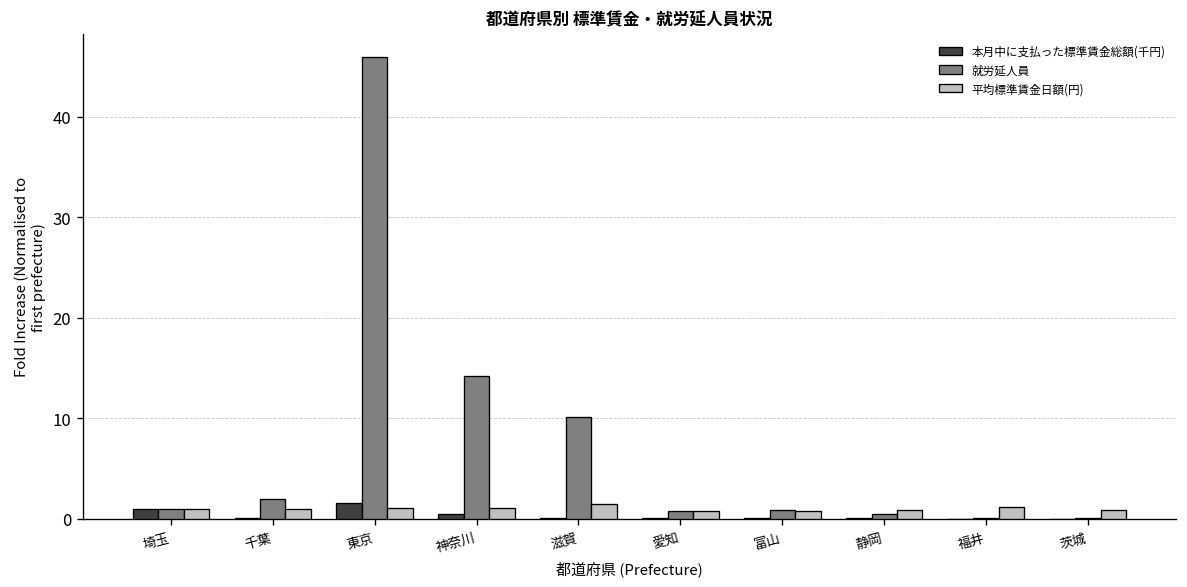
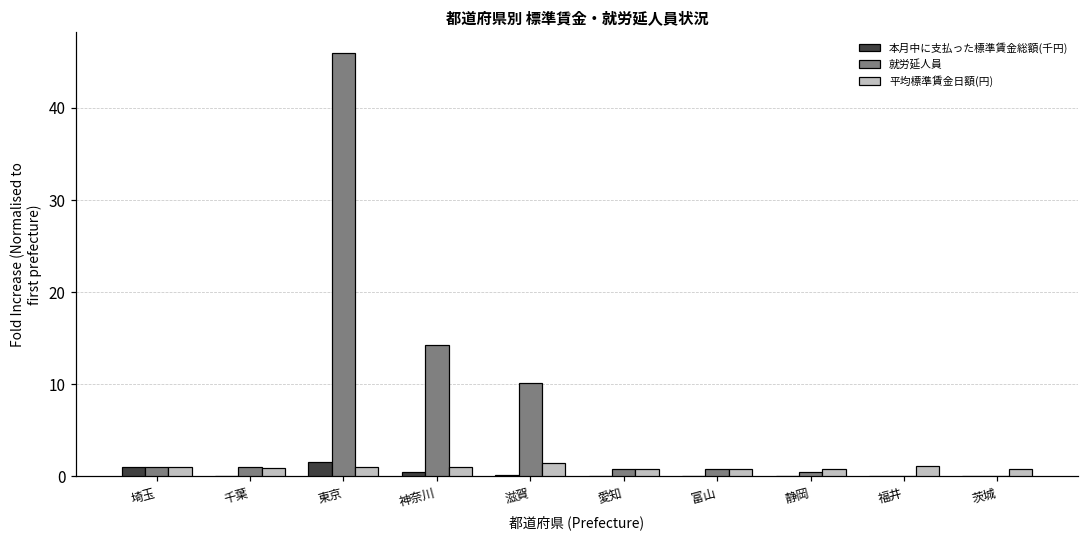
就労延人員, 千葉: 2 -> 1
